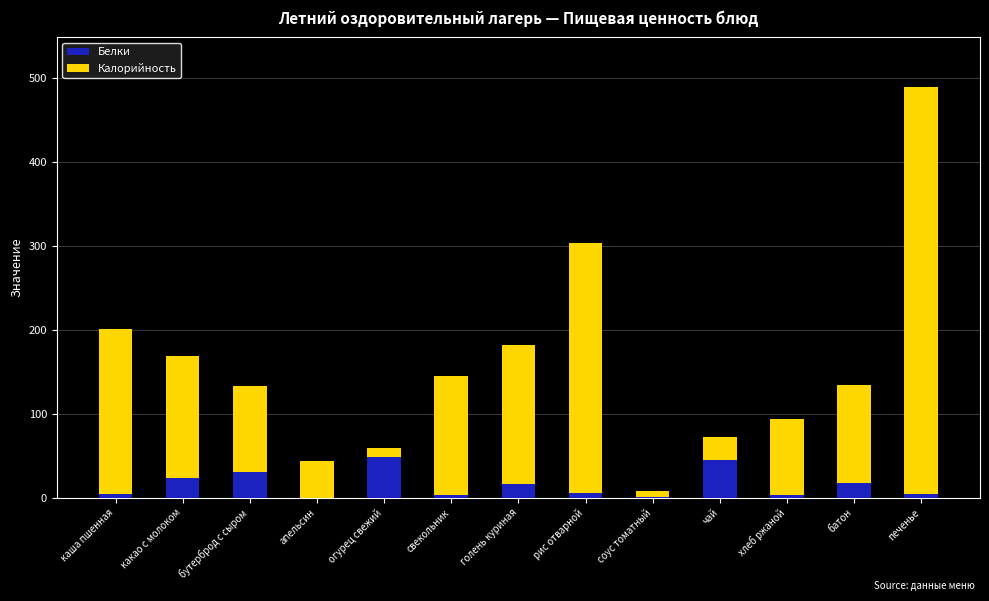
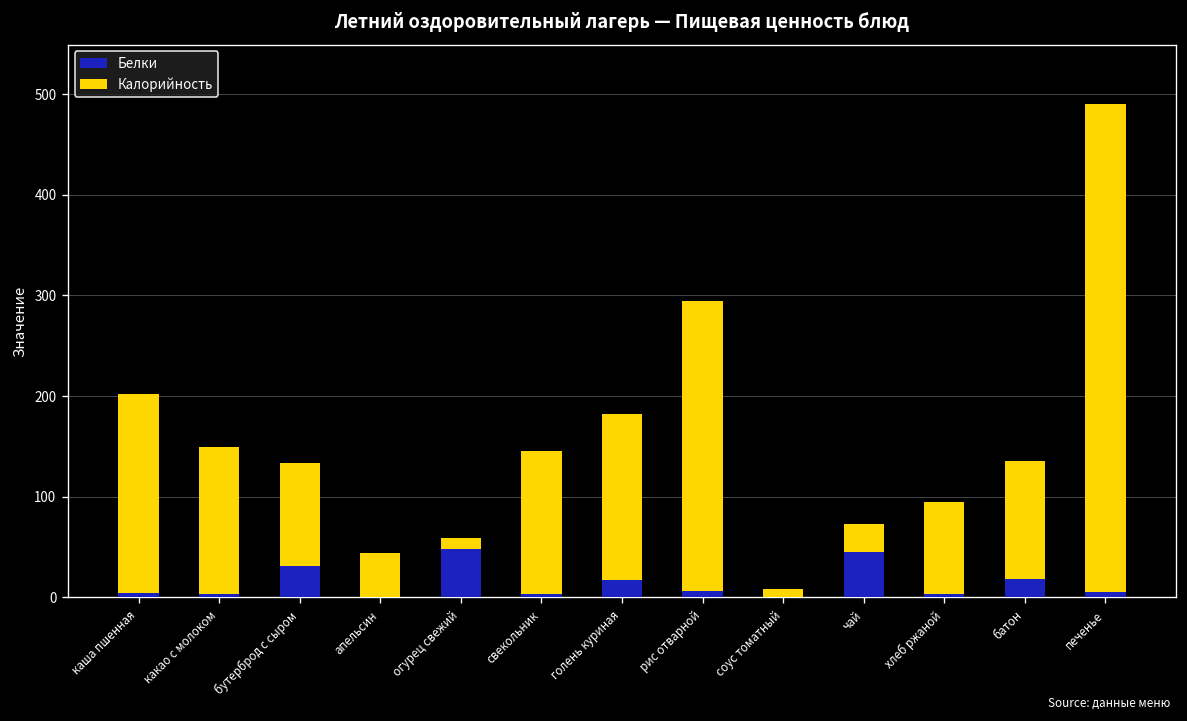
Белки, какао с молоком: 20 -> 0
Калорийность, рис отварной: 300 -> 290
